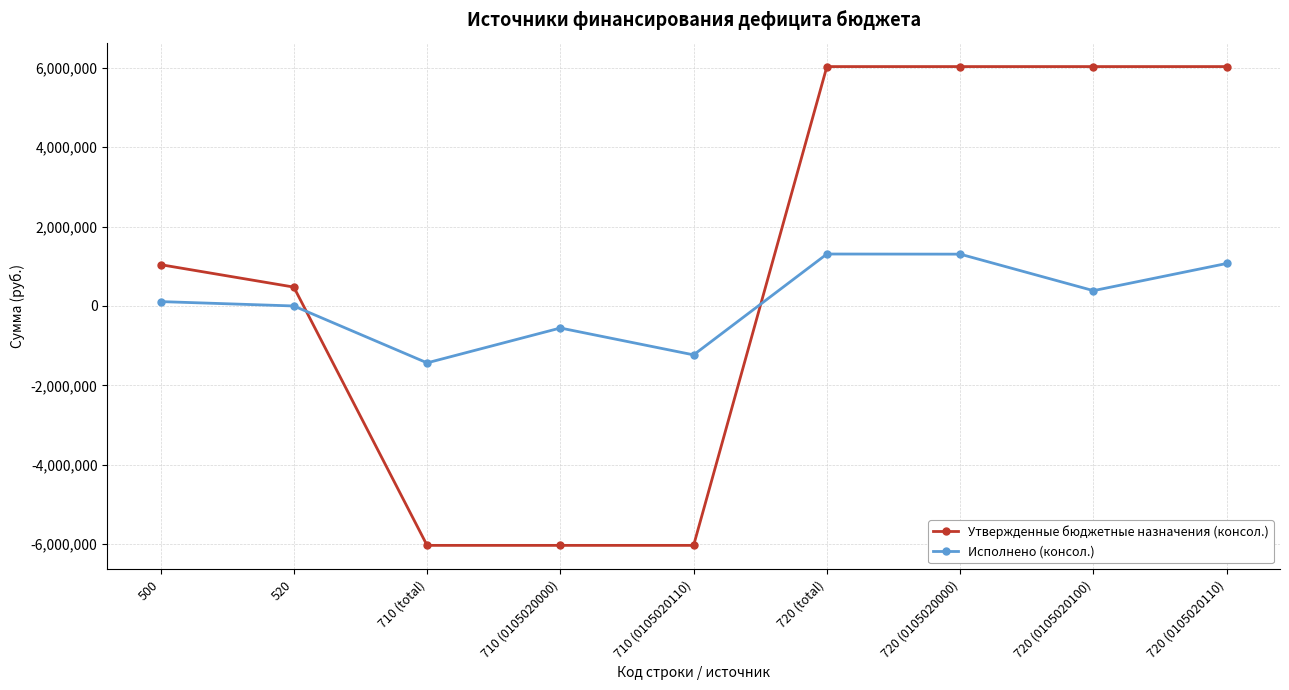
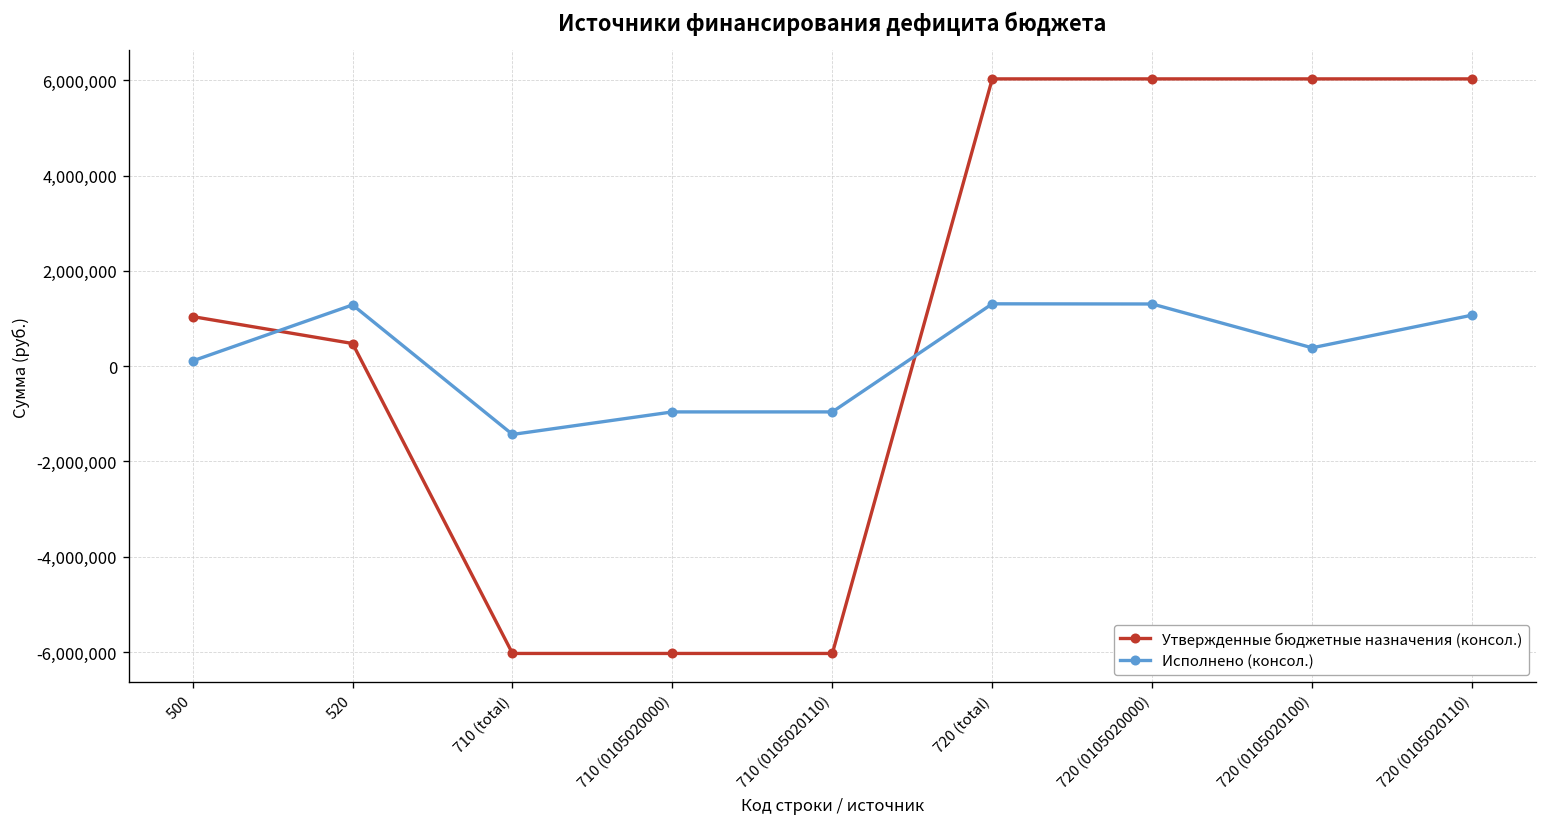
Исполнено (консол.), 520: 0 -> 1,300,000
Исполнено (консол.), 710 (0105020000): -600,000 -> -1,000,000
Исполнено (консол.), 710 (0105020110): -1,200,000 -> -1,000,000
